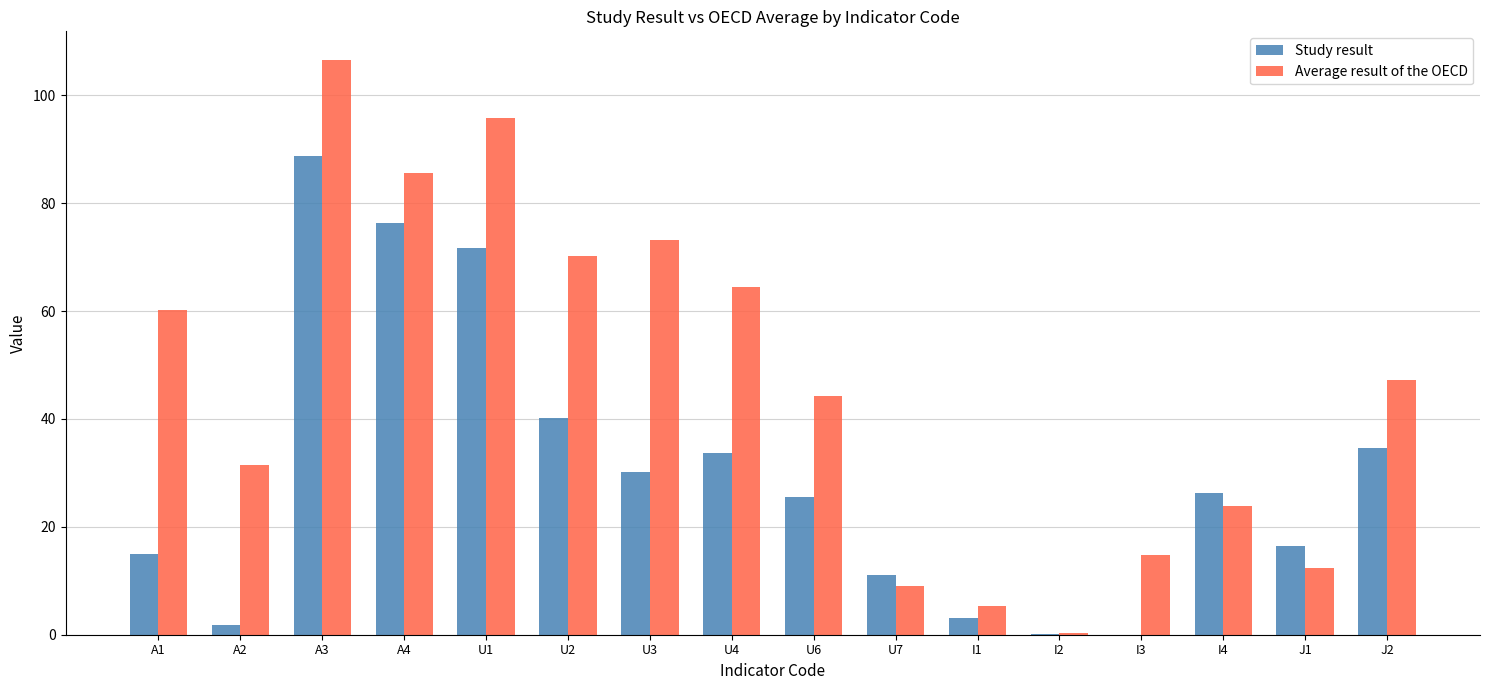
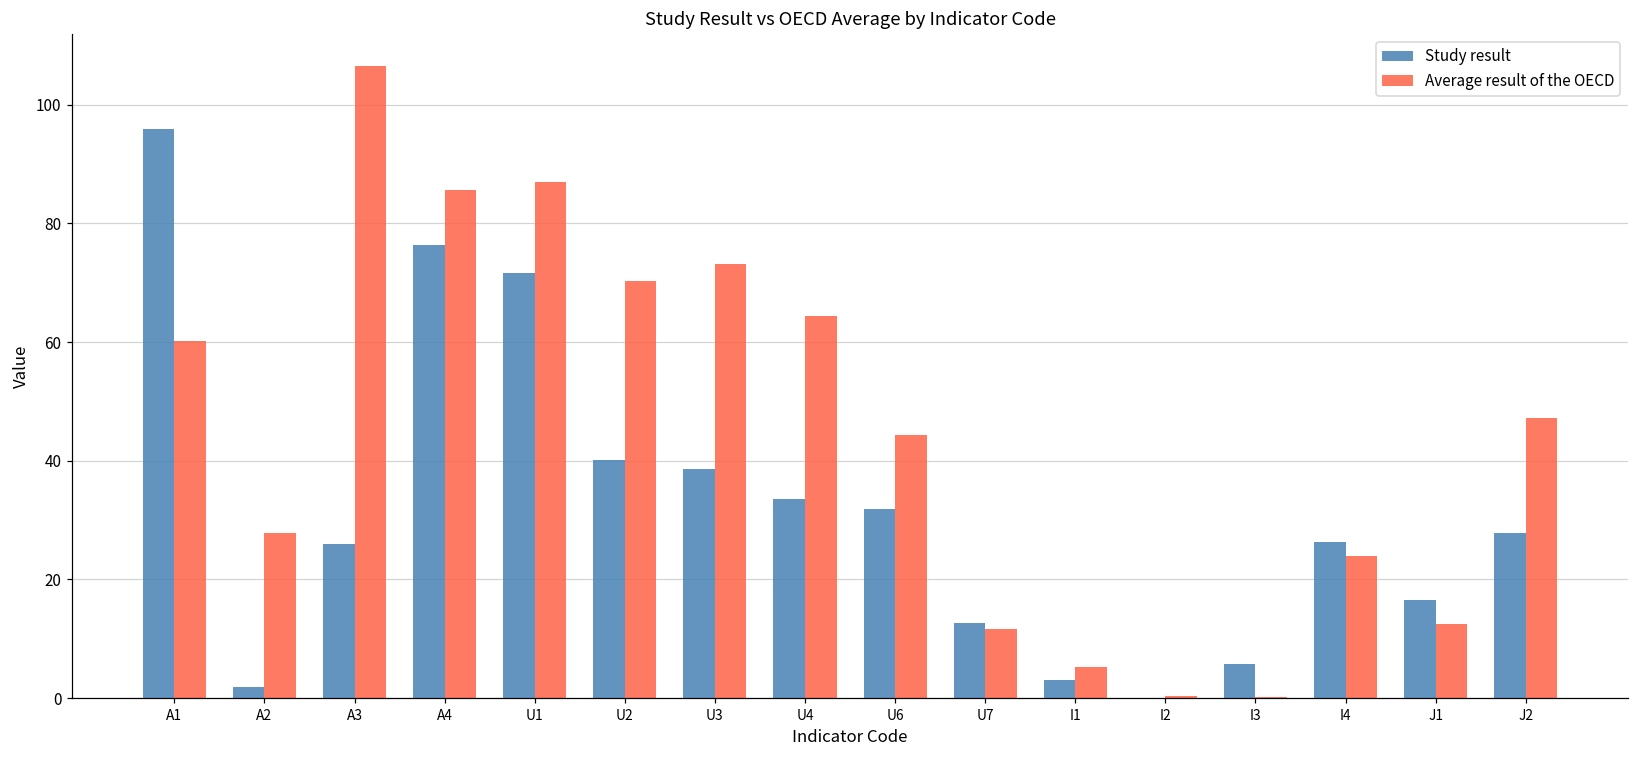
Study result, A1: 15 -> 96
Average result of the OECD, A2: 32 -> 28
Study result, A3: 89 -> 26
Average result of the OECD, U1: 96 -> 87
Study result, U3: 30 -> 39
Study result, U6: 26 -> 32
Study result, U7: 11 -> 13
Average result of the OECD, U7: 9 -> 12
Study result, I3: 0 -> 6
Average result of the OECD, I3: 15 -> 0
Study result, J2: 35 -> 28
